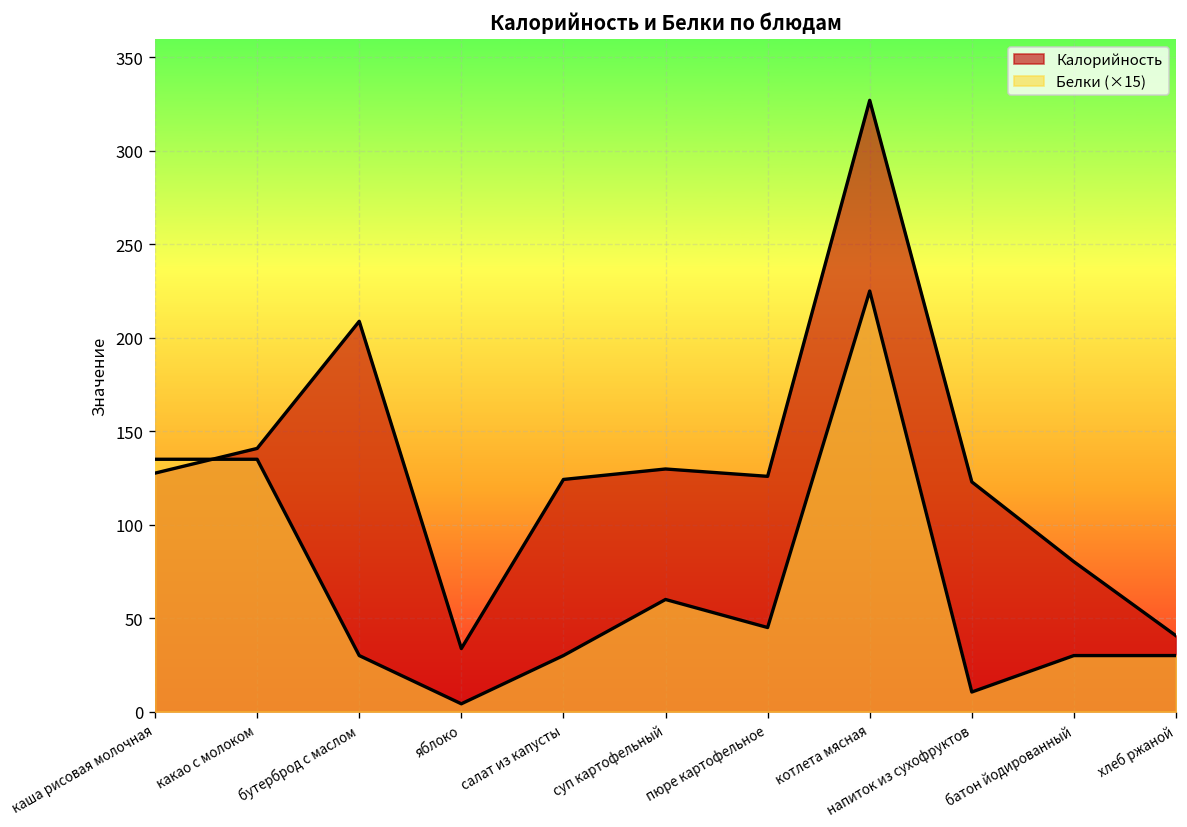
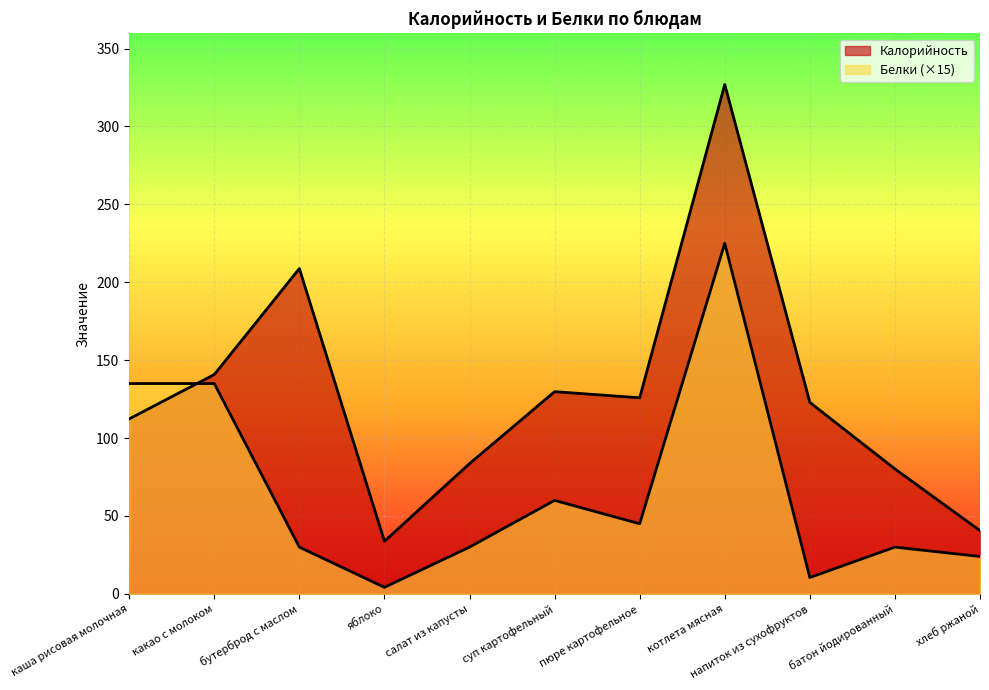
Калорийность, каша рисовая молочная: 128 -> 112
Калорийность, салат из капусты: 124 -> 84
Белки (×15), хлеб ржаной: 30 -> 24
